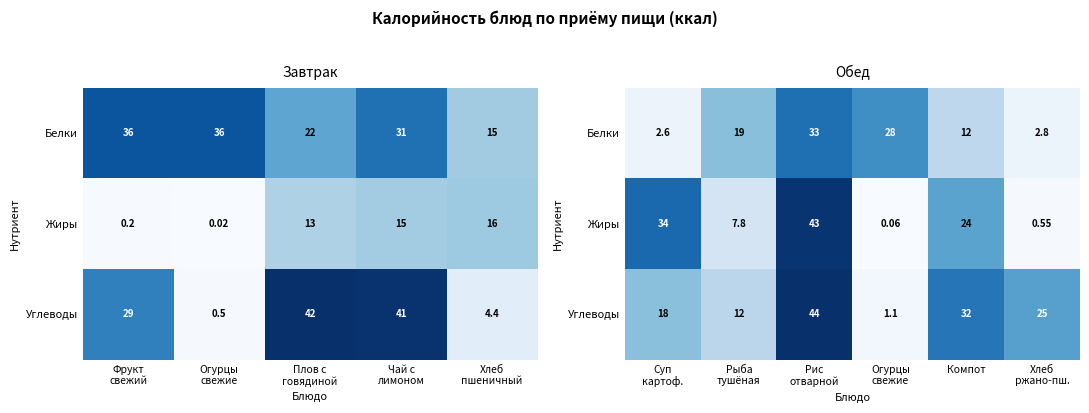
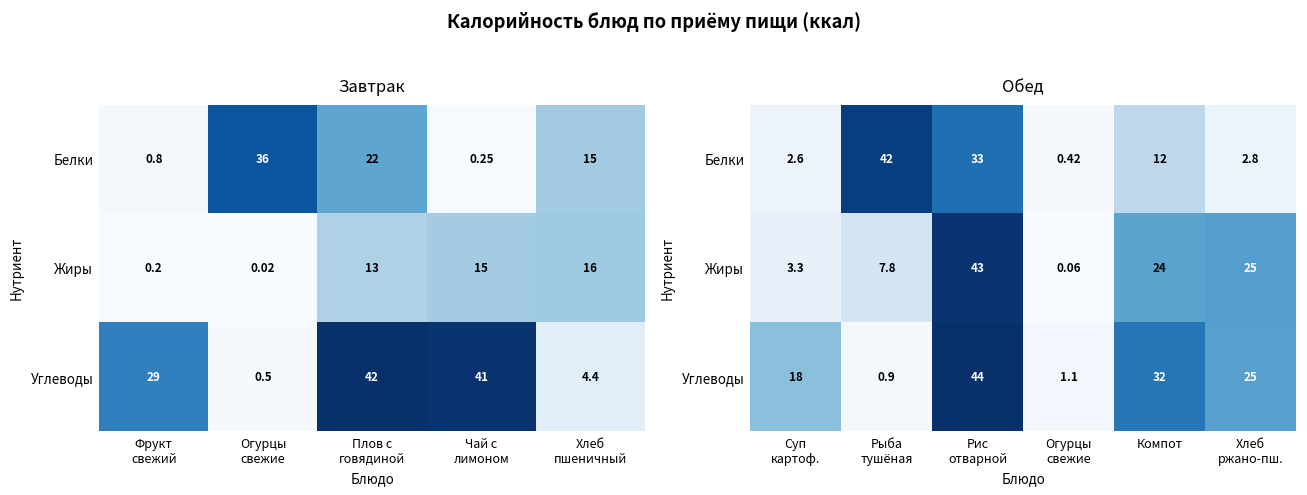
Завтрак, Белки, Фрукт свежий: 36 -> 0.8
Завтрак, Белки, Чай с лимоном: 31 -> 0.25
Обед, Белки, Рыба тушёная: 19 -> 42
Обед, Белки, Огурцы свежие: 28 -> 0.42
Обед, Жиры, Суп картоф.: 34 -> 3.3
Обед, Жиры, Хлеб ржано-пш.: 0.55 -> 25
Обед, Углеводы, Рыба тушёная: 12 -> 0.9
